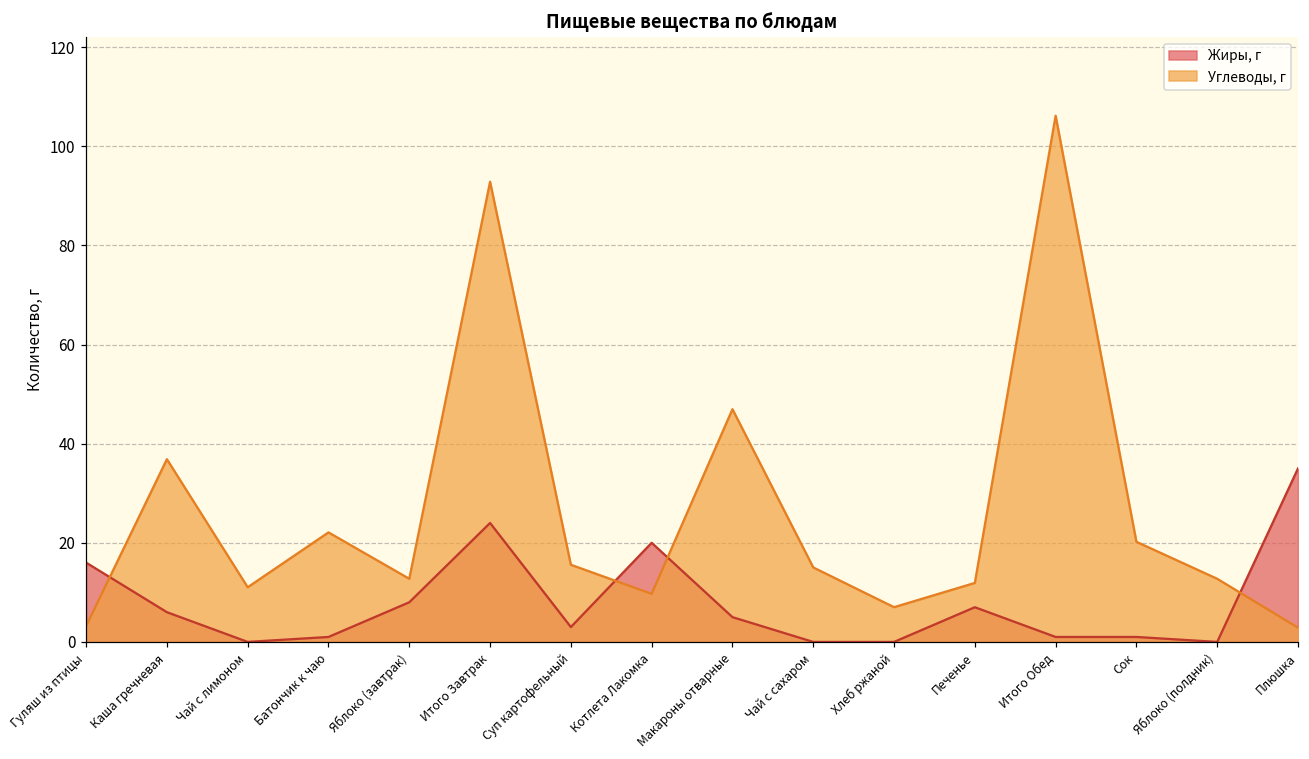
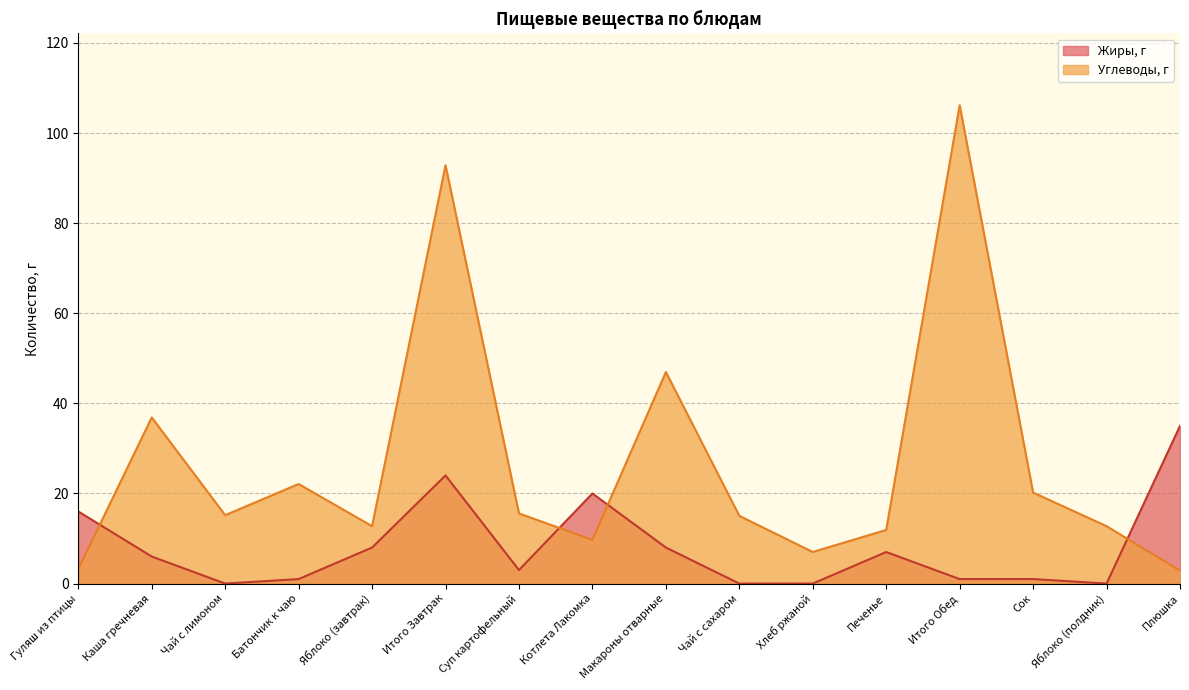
Углеводы, г, Чай с лимоном: 11 -> 15
Жиры, г, Макароны отварные: 5 -> 8
